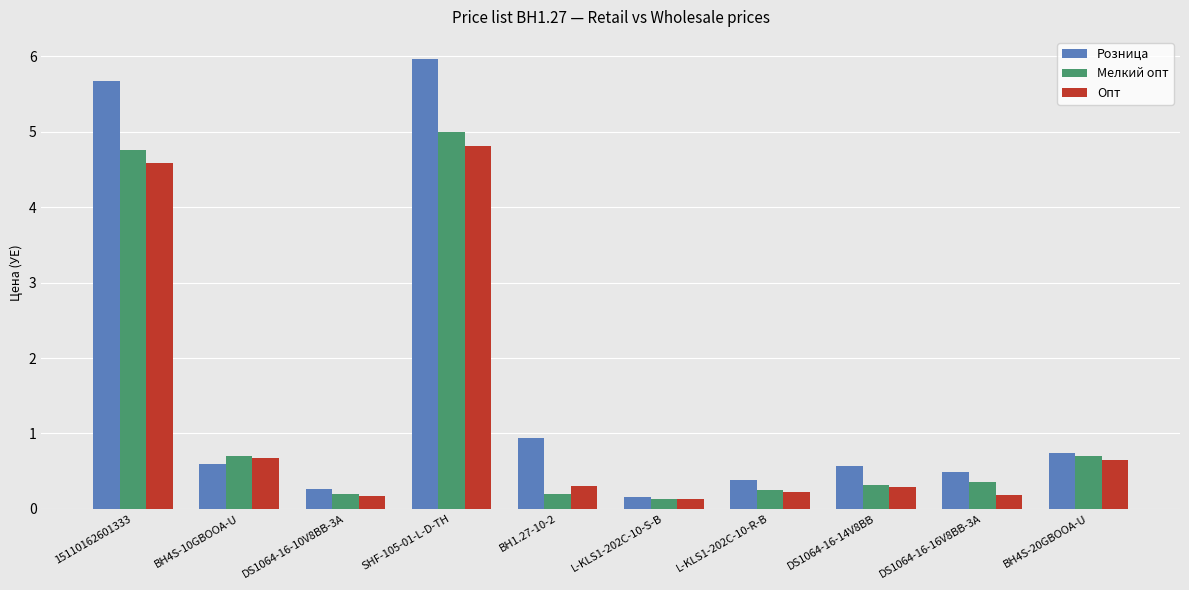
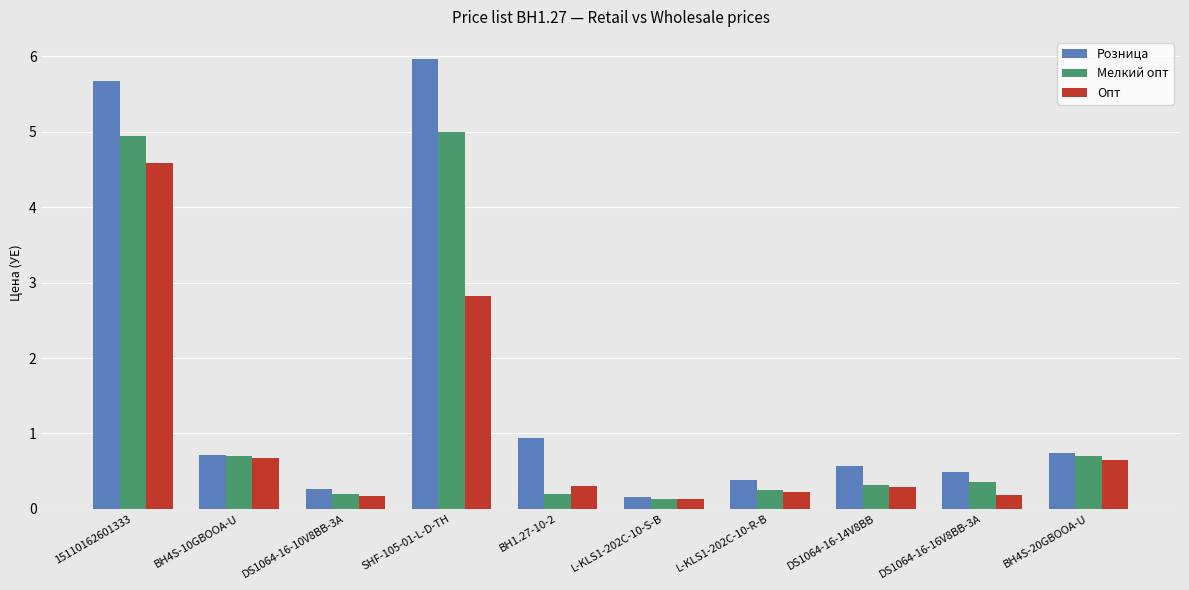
Мелкий опт, 15110162601333: 4.8 -> 5.0
Розница, BH4S-10GBOOA-U: 0.6 -> 0.7
Опт, SHF-105-01-L-D-TH: 4.8 -> 2.8
